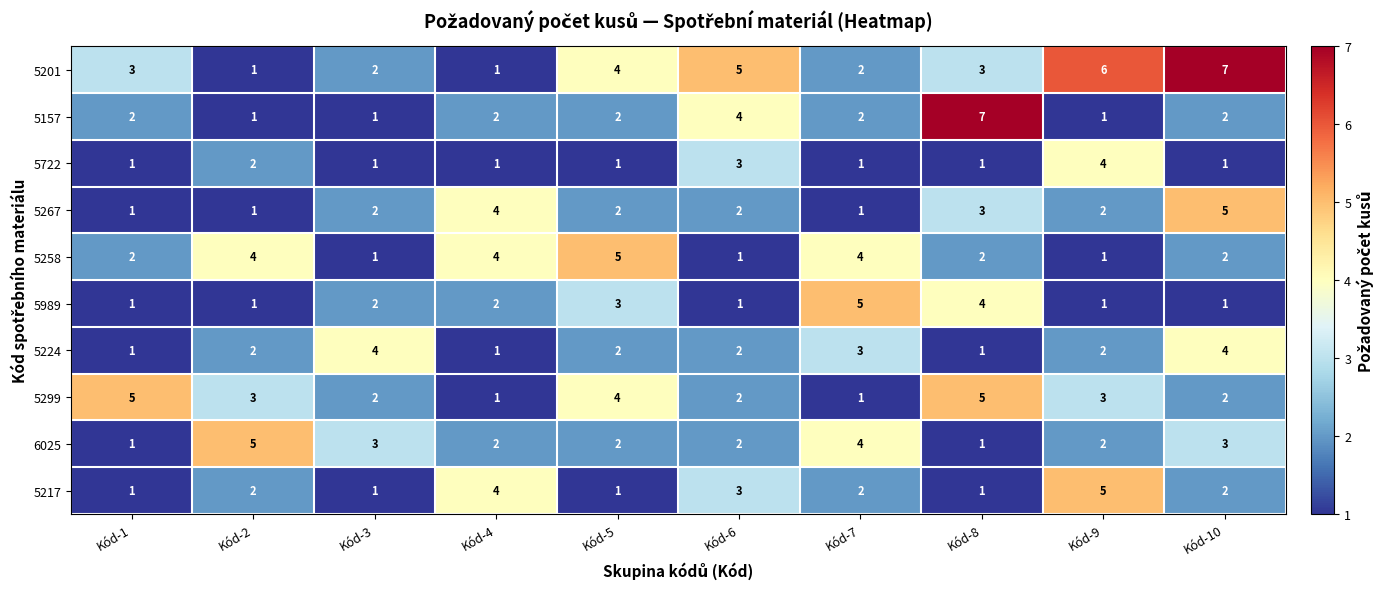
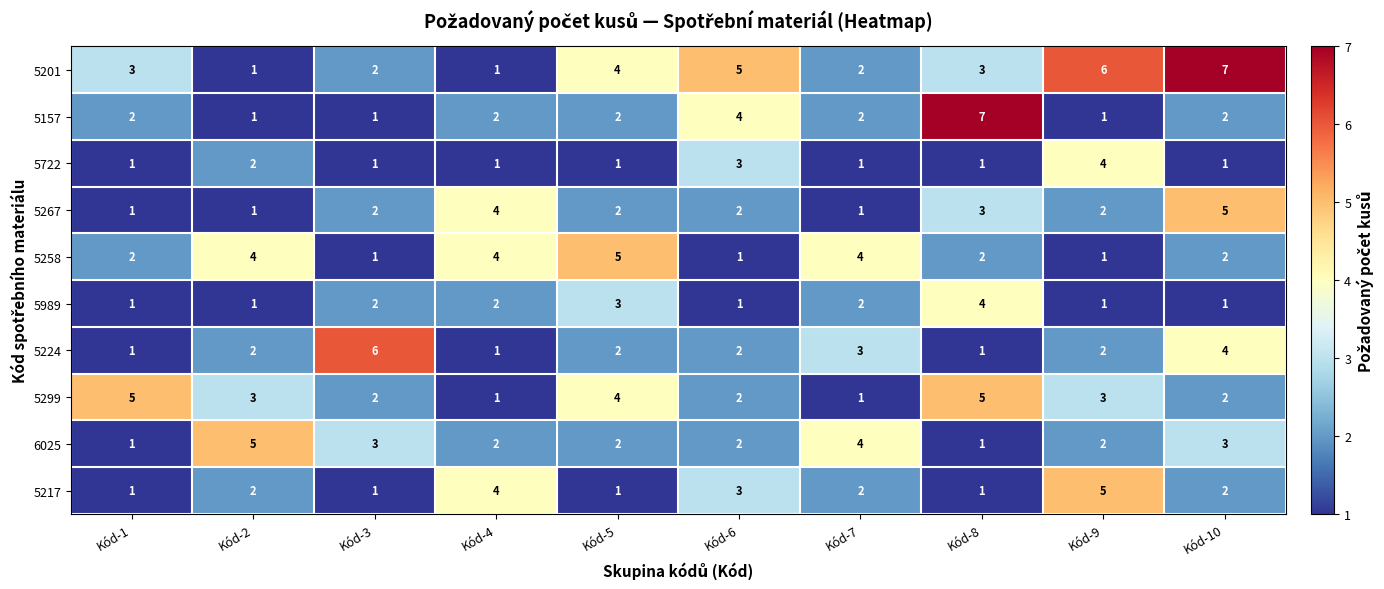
5989, Kód-7: 5 -> 2
5224, Kód-3: 4 -> 6
